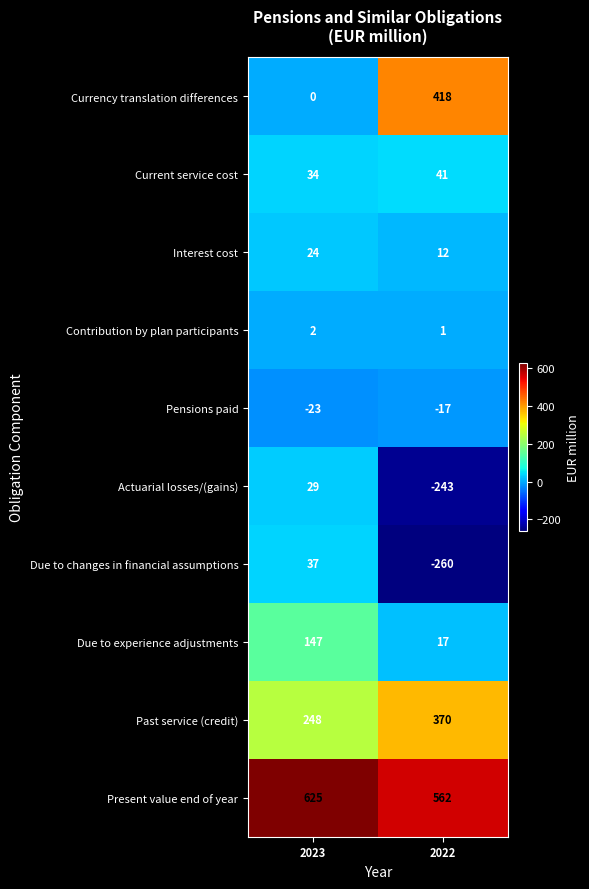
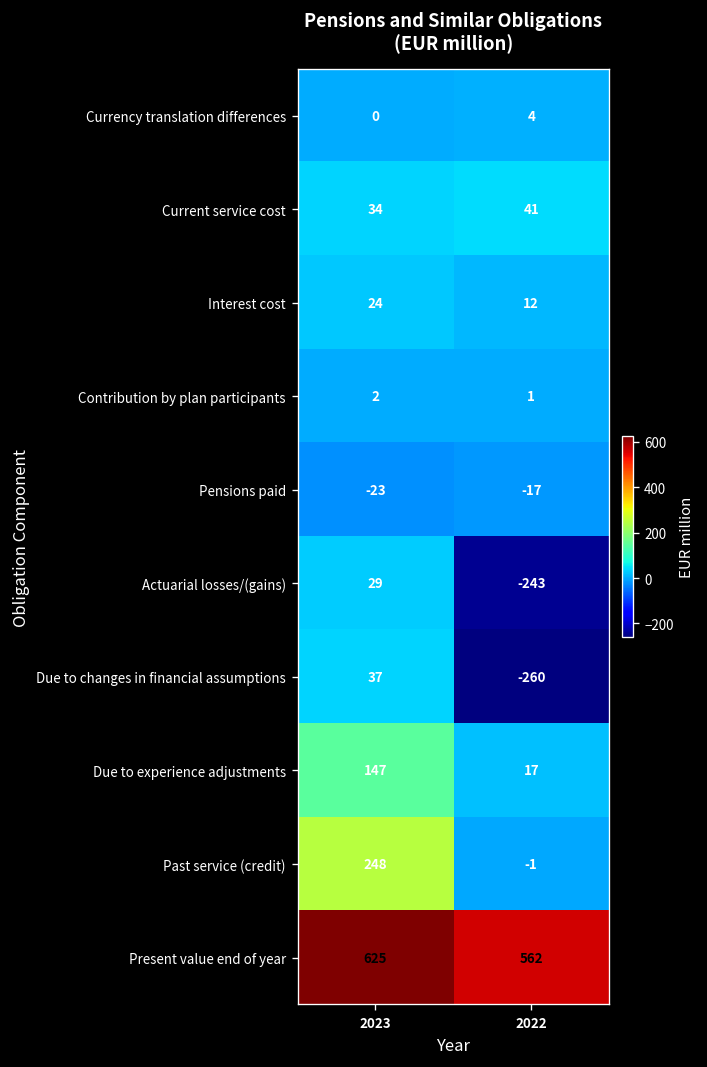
Currency translation differences, 2022: 418 -> 4
Past service (credit), 2022: 370 -> -1
